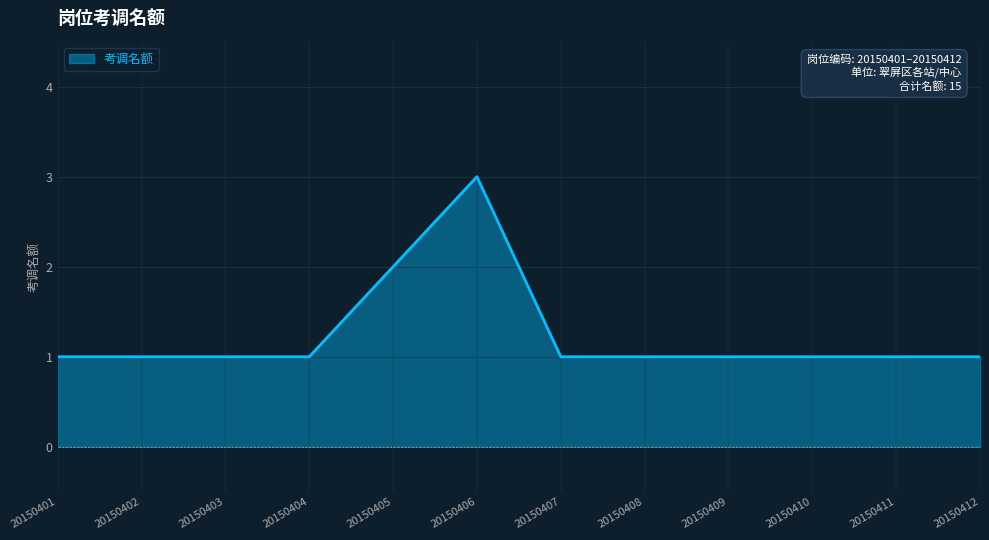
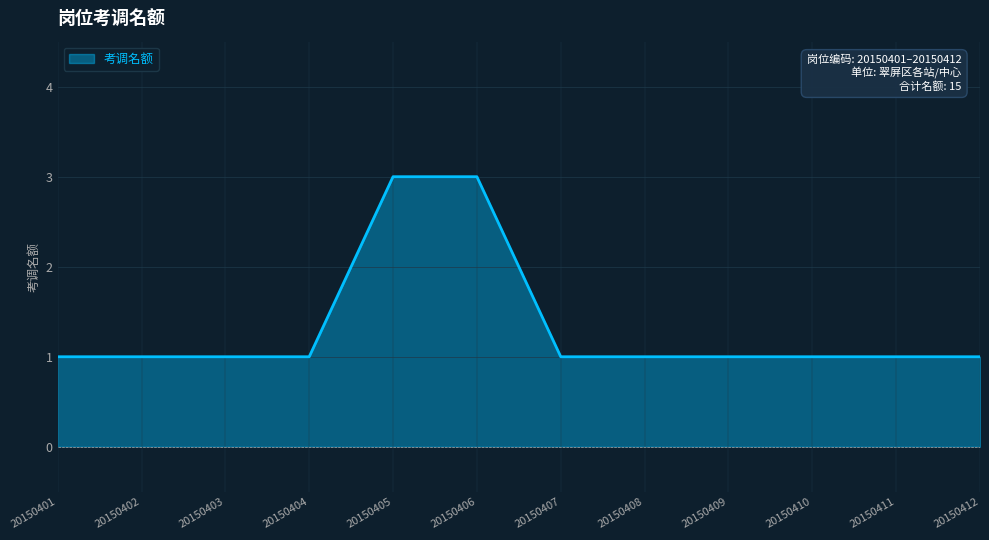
20150405: 2 -> 3
